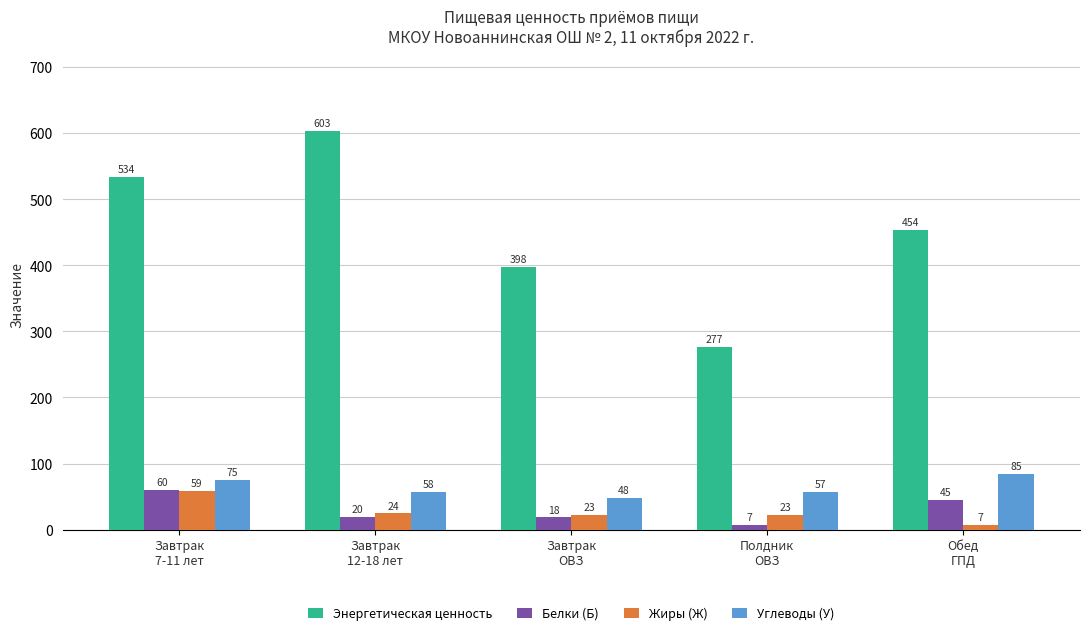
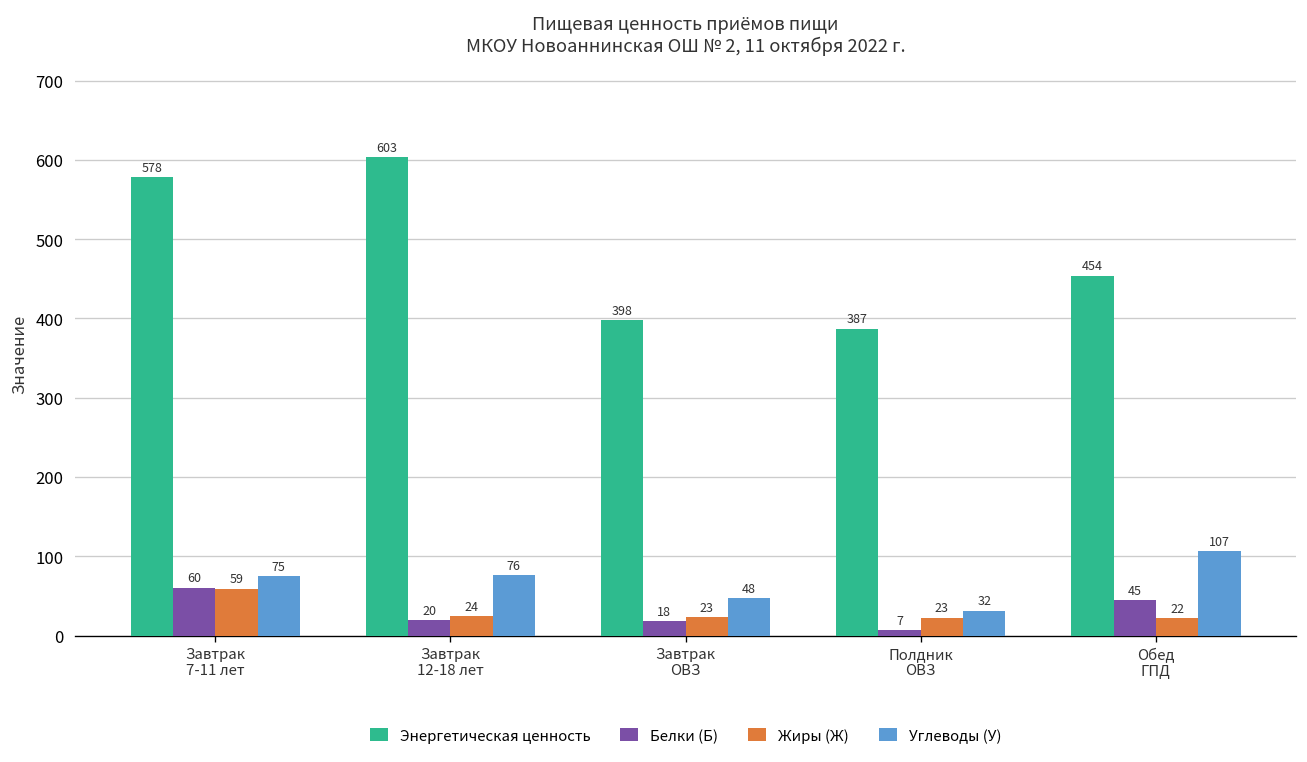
Энергетическая ценность, Завтрак 7-11 лет: 534 -> 578
Углеводы (У), Завтрак 12-18 лет: 58 -> 76
Энергетическая ценность, Полдник ОВЗ: 277 -> 387
Углеводы (У), Полдник ОВЗ: 57 -> 32
Жиры (Ж), Обед ГПД: 7 -> 22
Углеводы (У), Обед ГПД: 85 -> 107
